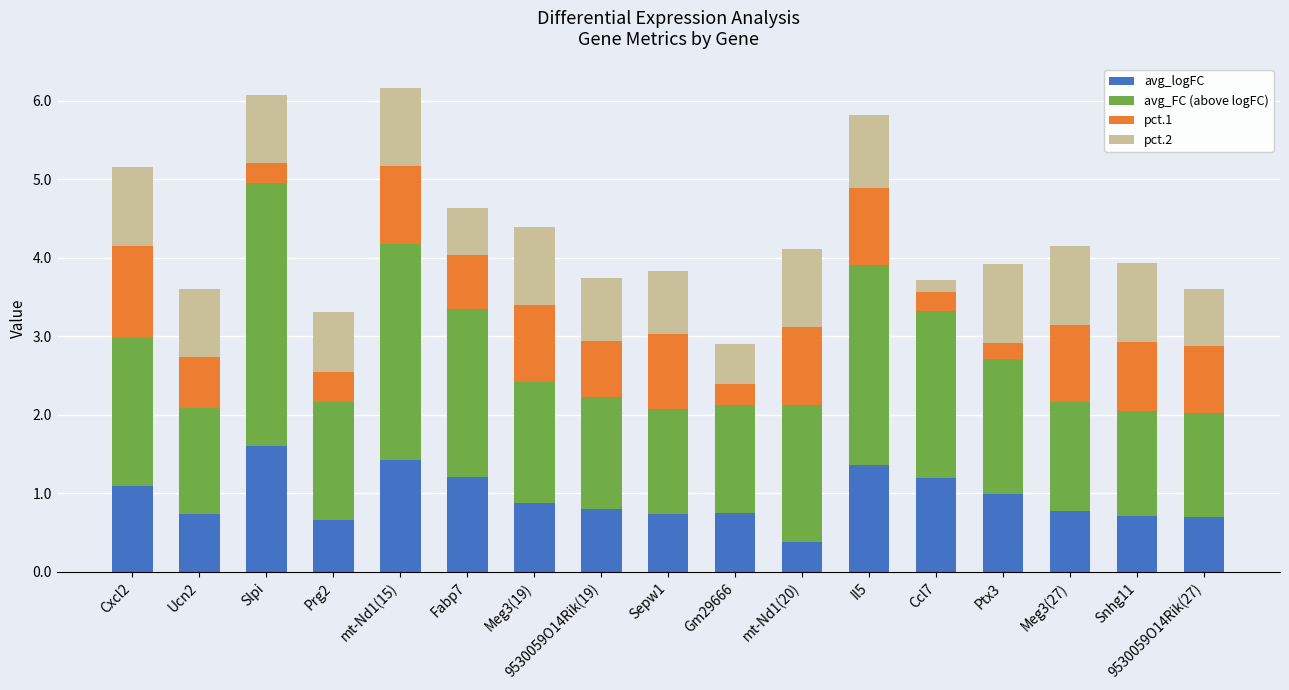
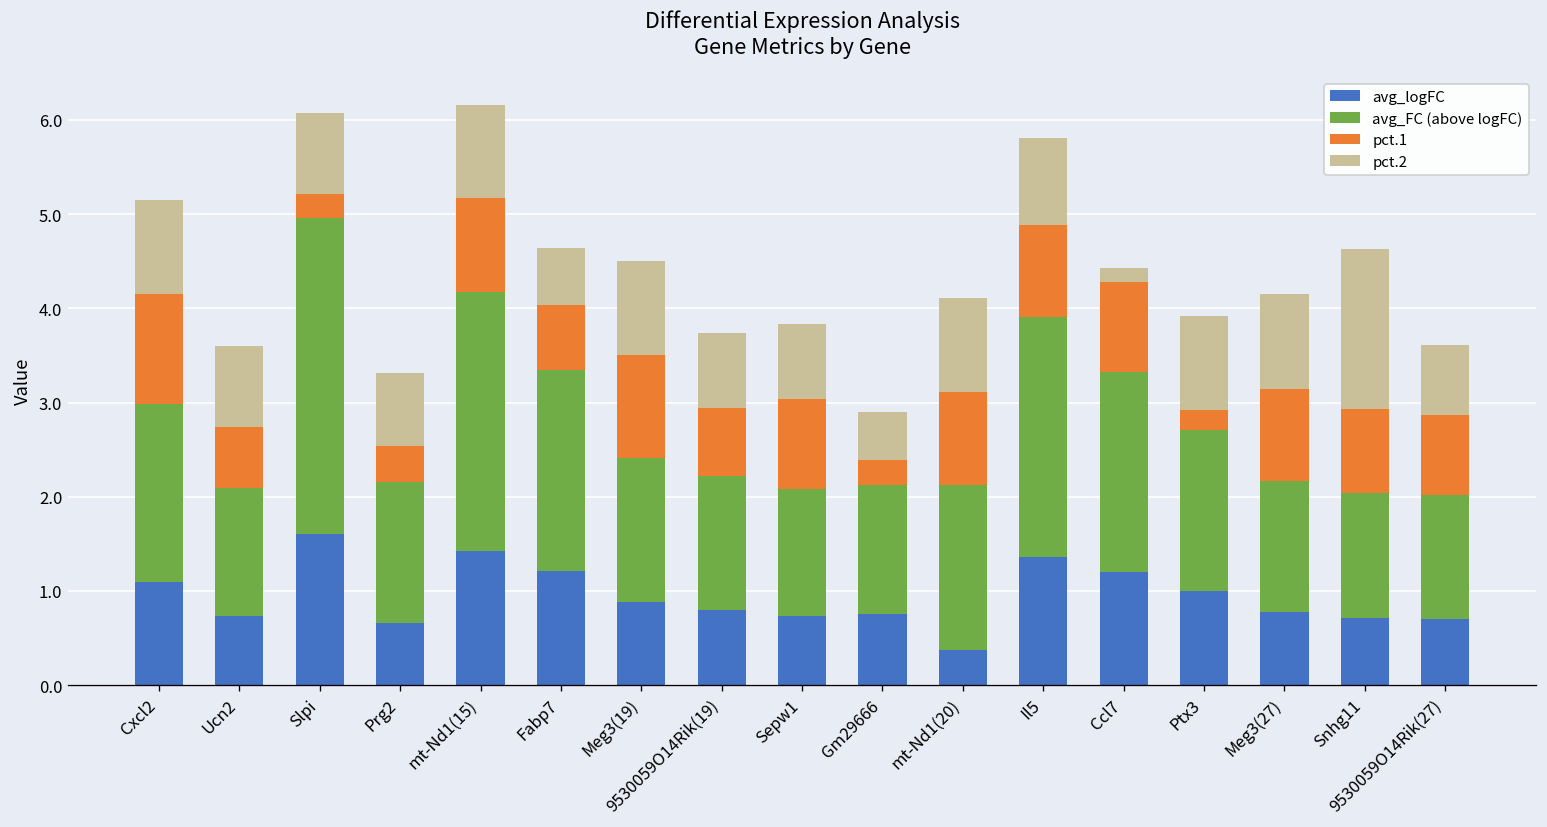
pct.1, Meg3(19): 1.0 -> 1.1
pct.1, Ccl7: 0.2 -> 1.0
pct.2, Snhg11: 1.0 -> 1.7
